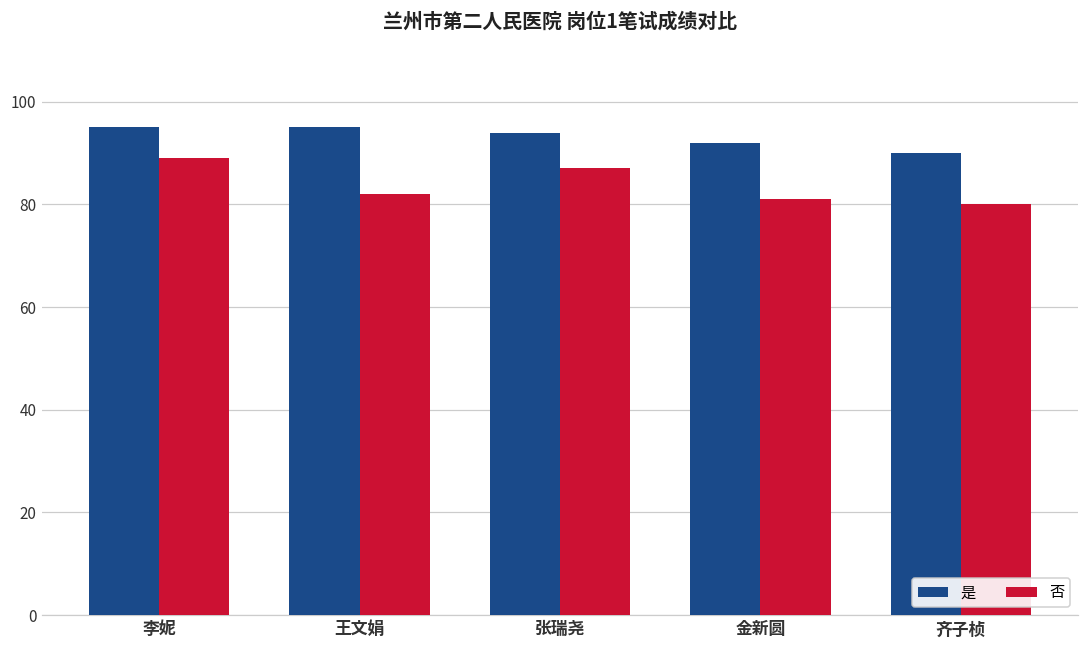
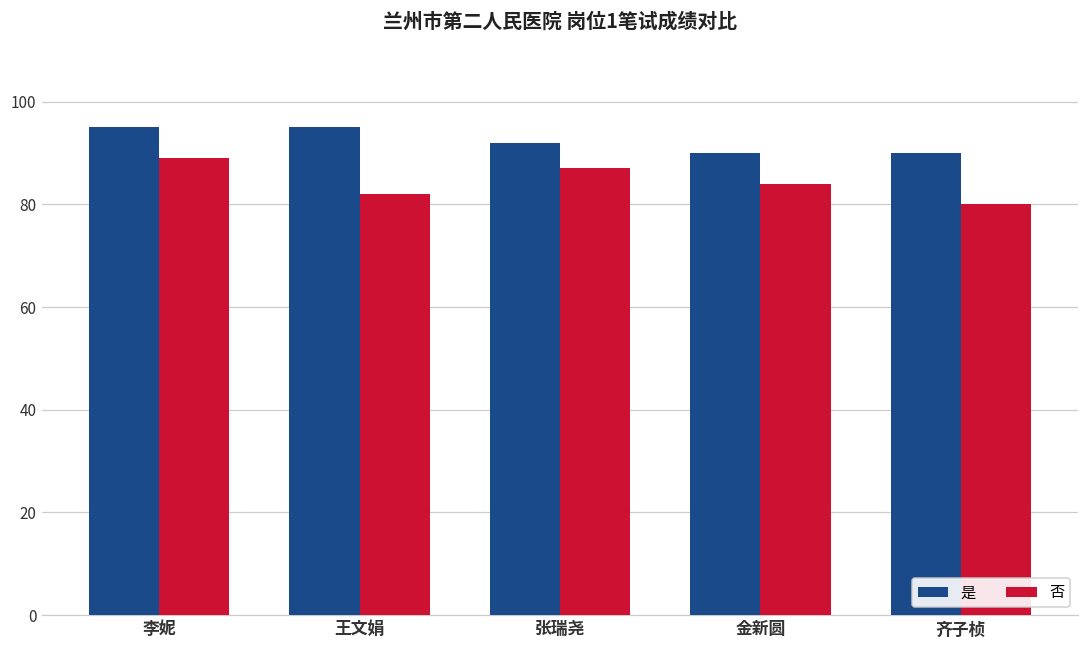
是, 张瑞尧: 94 -> 92
是, 金新圆: 92 -> 90
否, 金新圆: 81 -> 84
